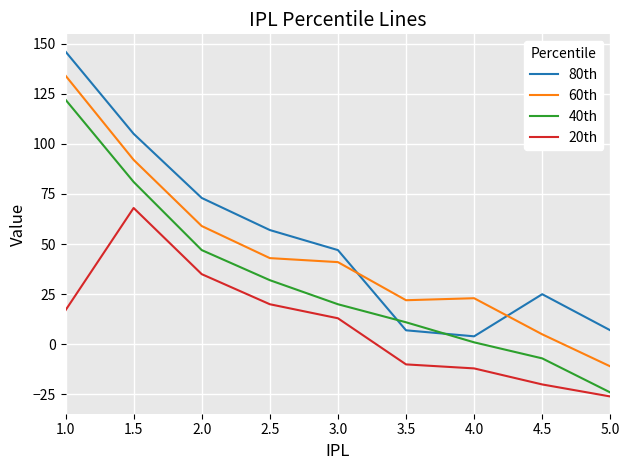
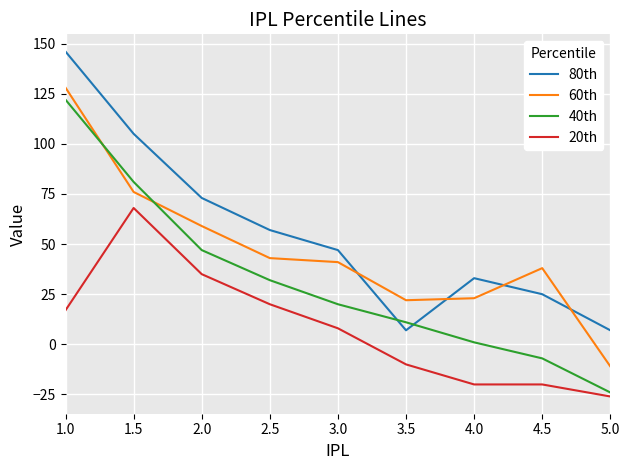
60th, 1.0: 134 -> 128
60th, 1.5: 92 -> 76
20th, 3.0: 13 -> 8
80th, 4.0: 4 -> 33
20th, 4.0: -12 -> -20
60th, 4.5: 5 -> 38
